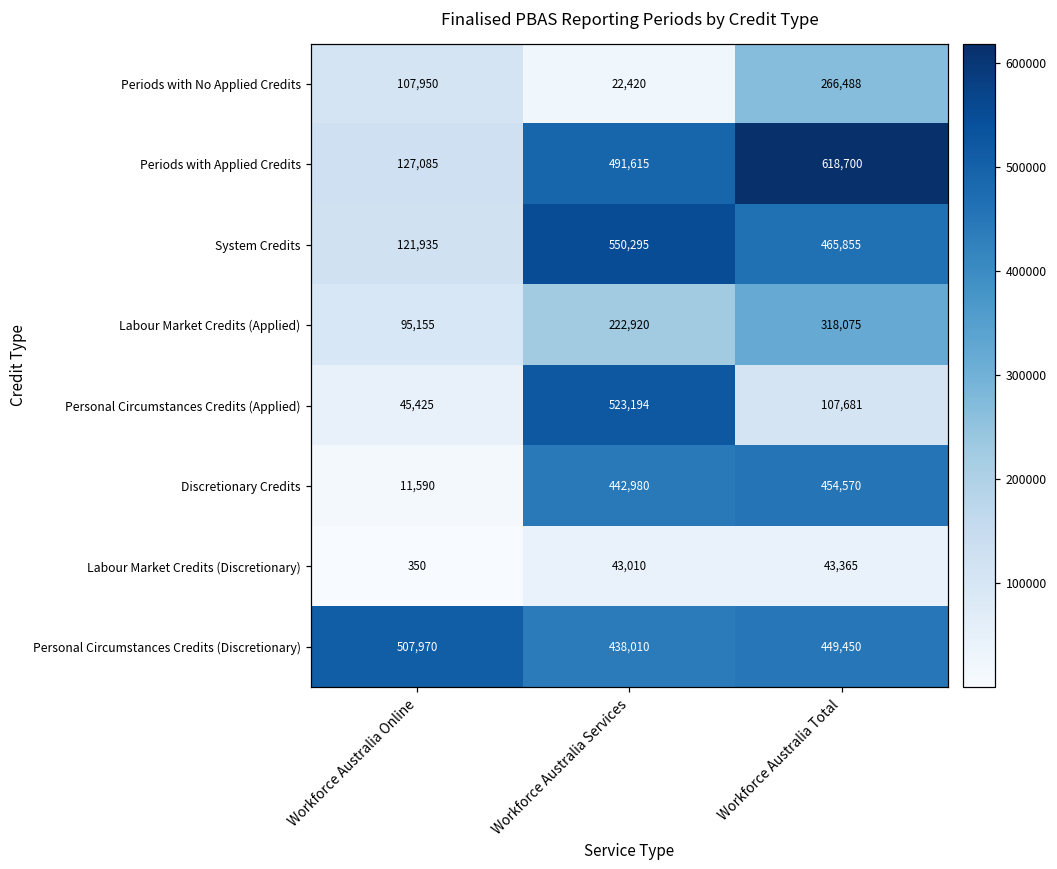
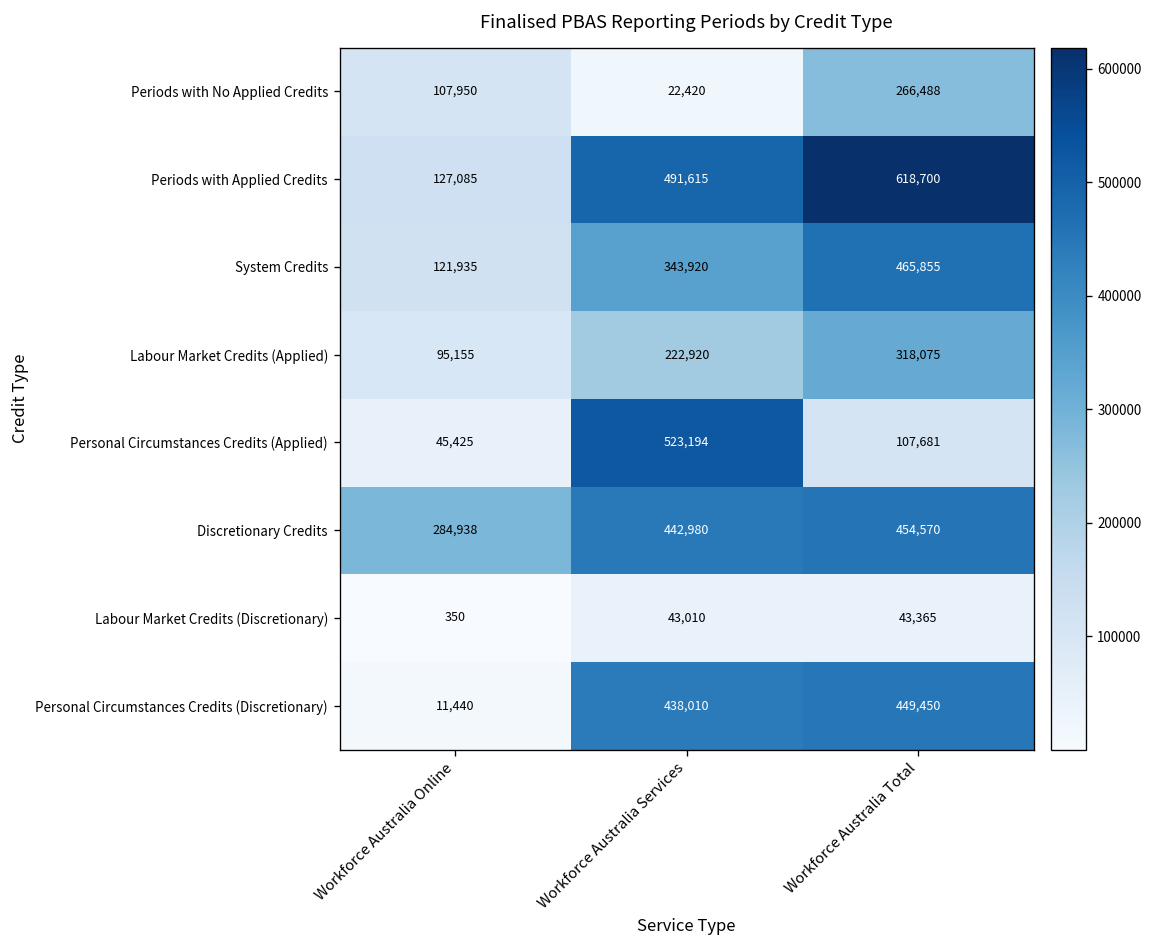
System Credits, Workforce Australia Services: 550,295 -> 343,920
Discretionary Credits, Workforce Australia Online: 11,590 -> 284,938
Personal Circumstances Credits (Discretionary), Workforce Australia Online: 507,970 -> 11,440
